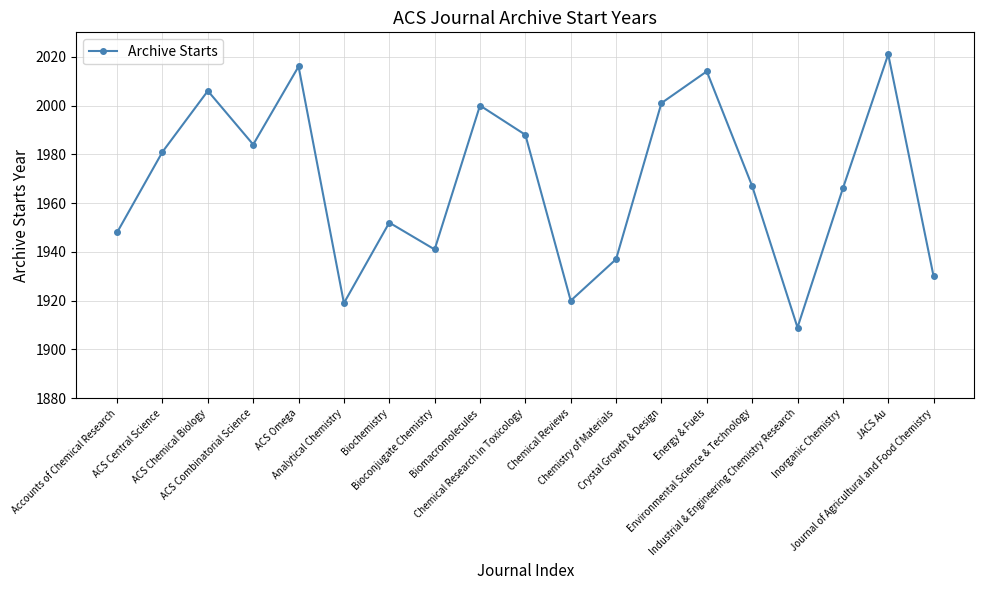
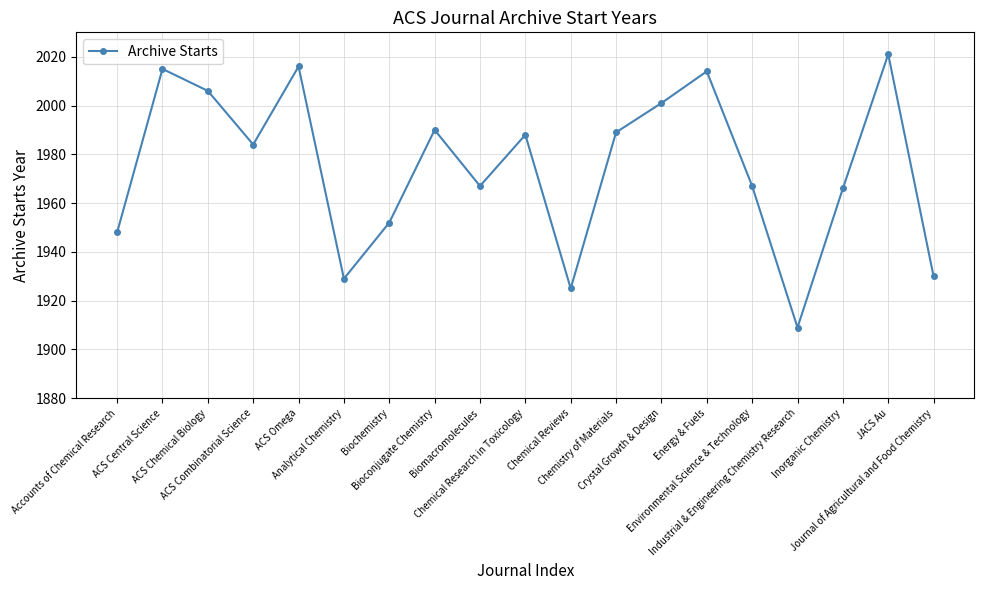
ACS Central Science: 1981 -> 2015
Analytical Chemistry: 1919 -> 1929
Bioconjugate Chemistry: 1941 -> 1990
Biomacromolecules: 2000 -> 1967
Chemical Reviews: 1920 -> 1925
Chemistry of Materials: 1937 -> 1989
